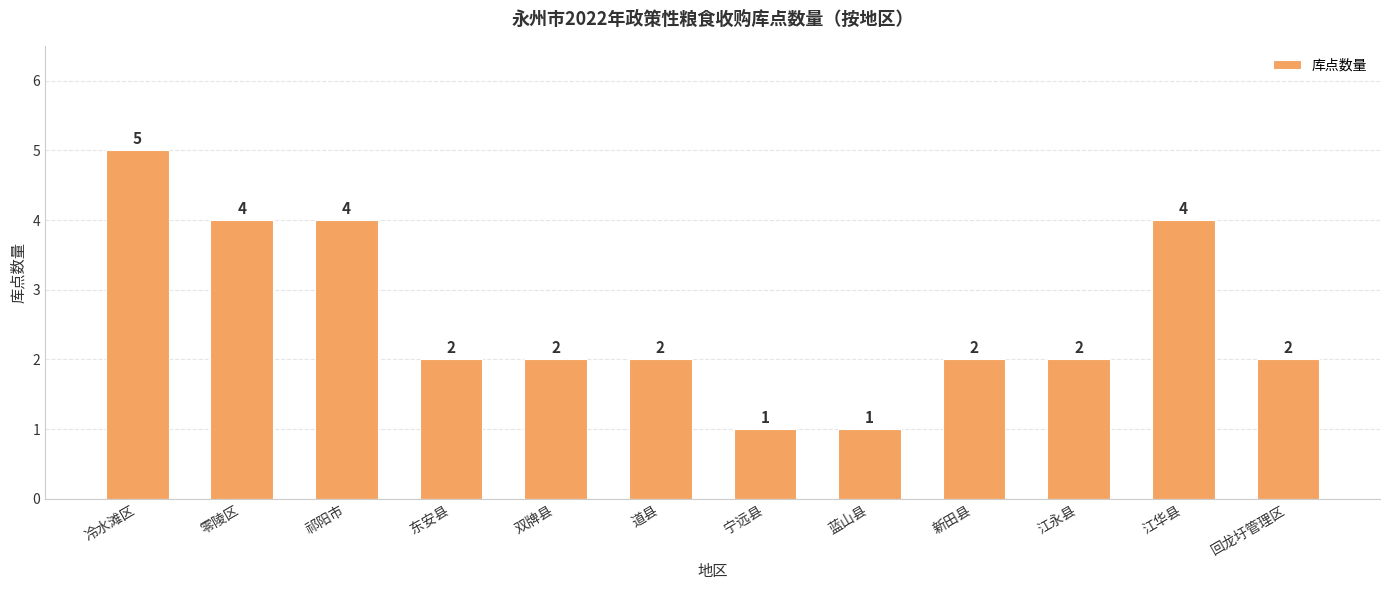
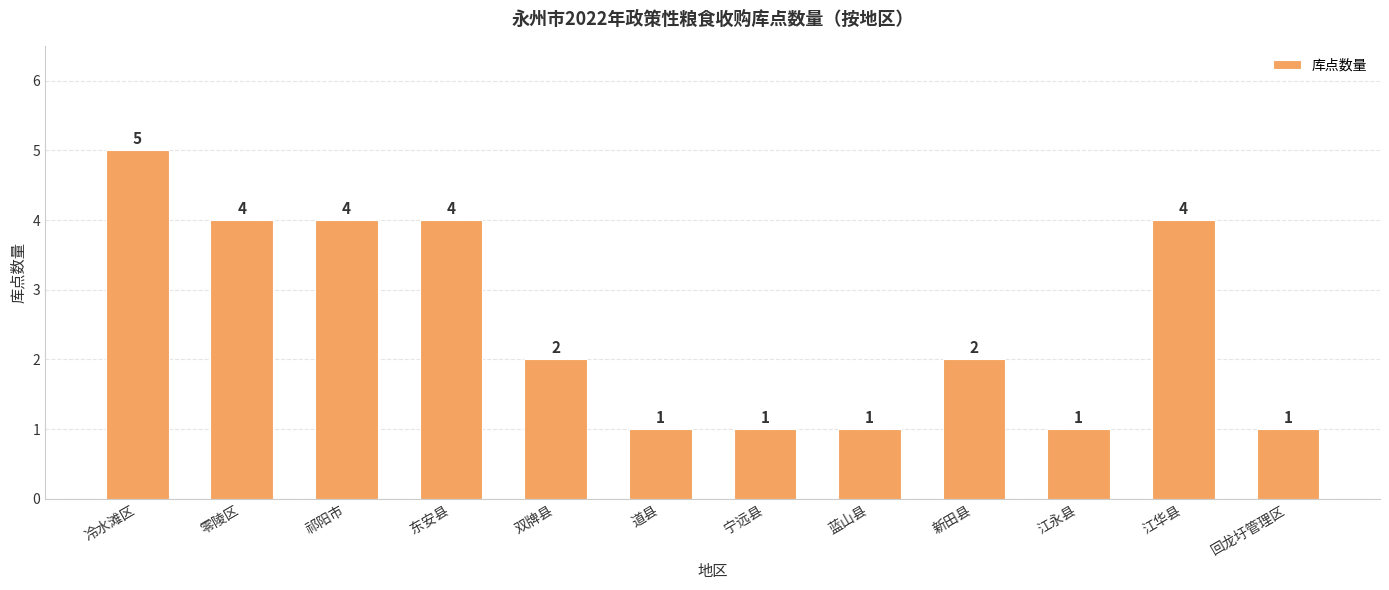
东安县: 2 -> 4
道县: 2 -> 1
江永县: 2 -> 1
回龙圩管理区: 2 -> 1
